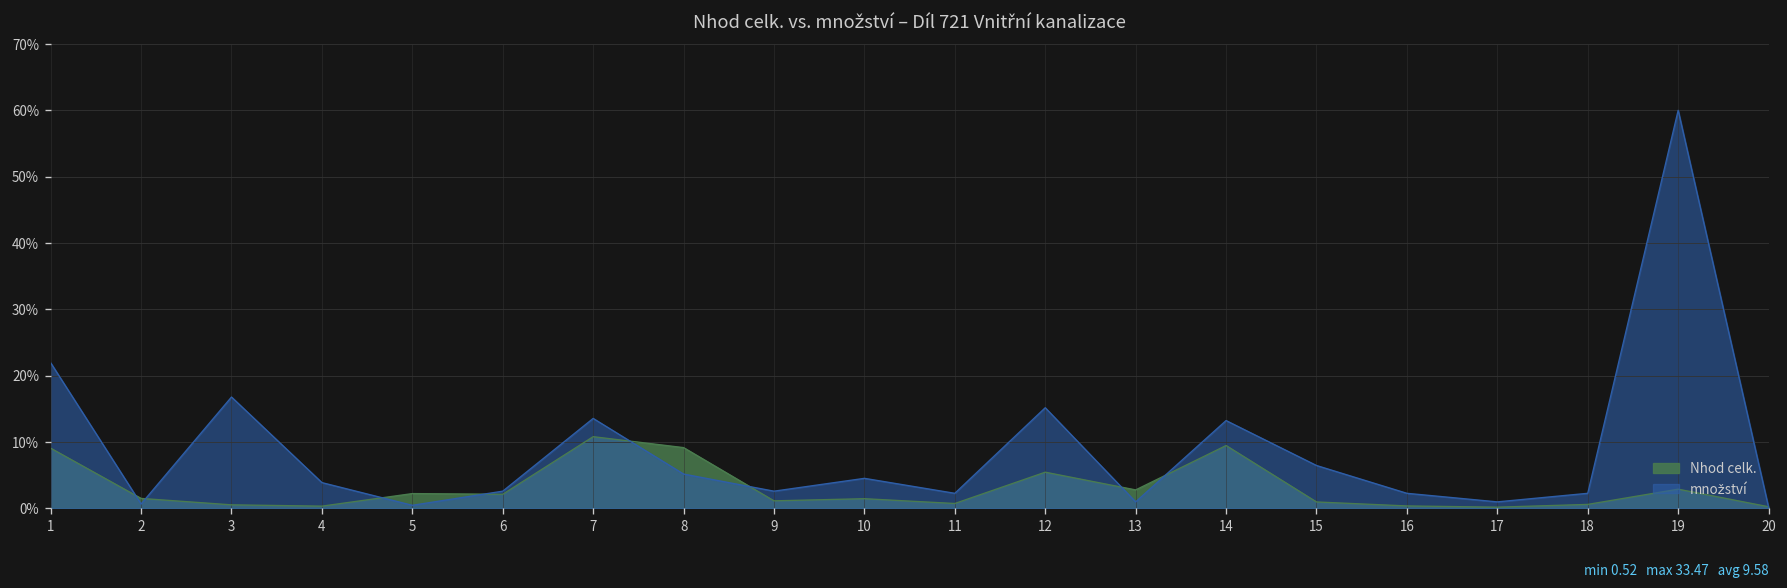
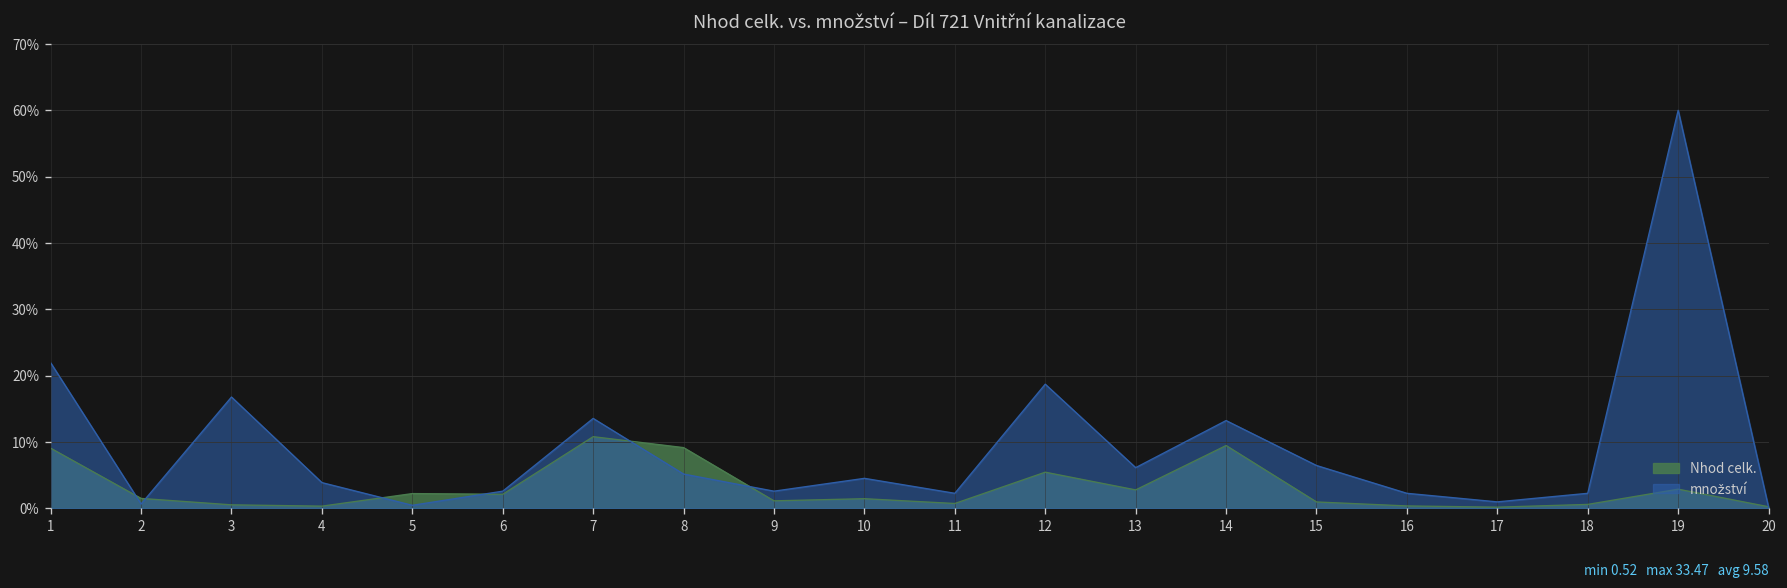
množství, 12: 15% -> 19%
množství, 13: 1% -> 6%
